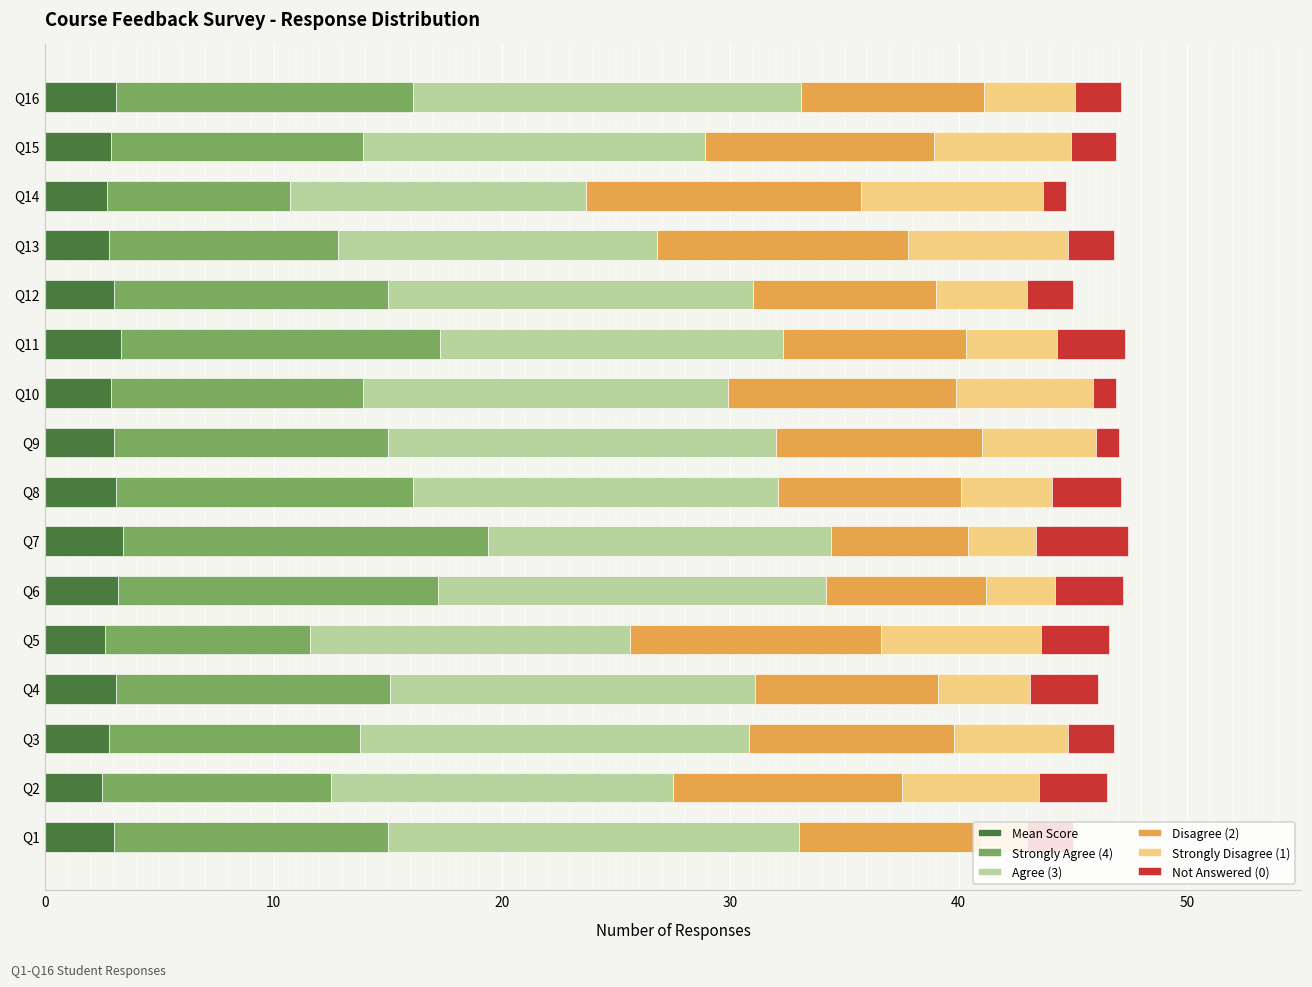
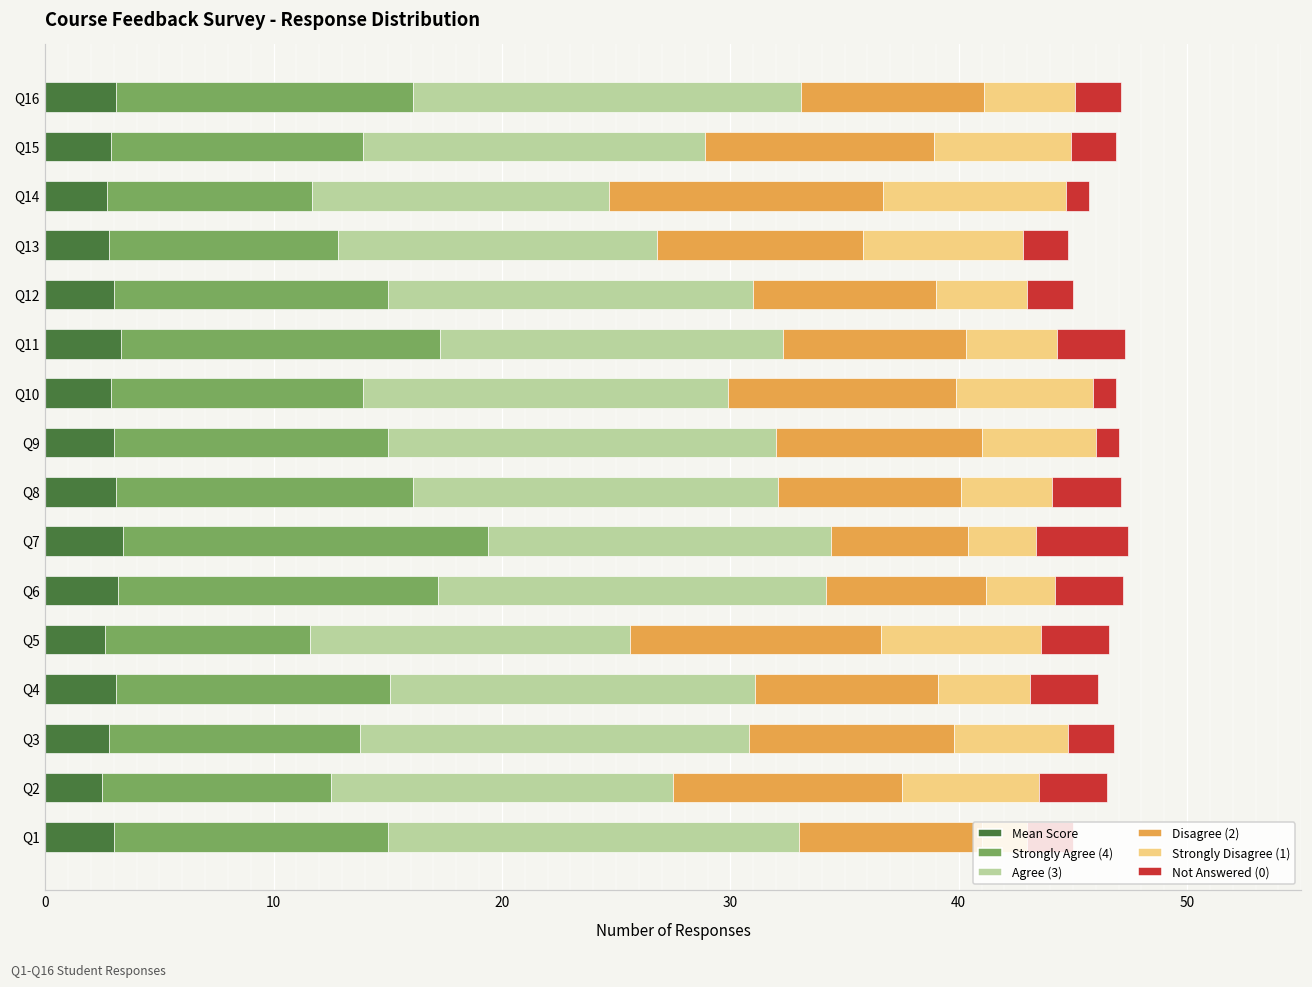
Strongly Agree (4), Q14: 8 -> 9
Disagree (2), Q13: 11 -> 9
